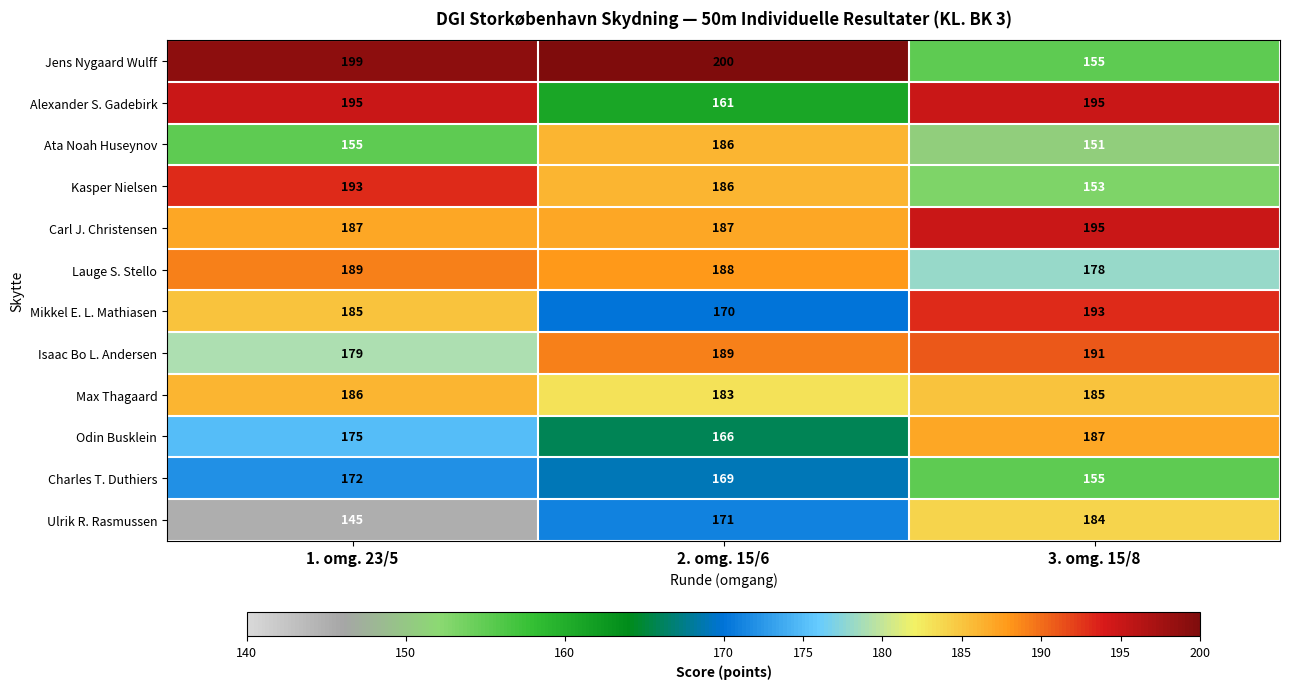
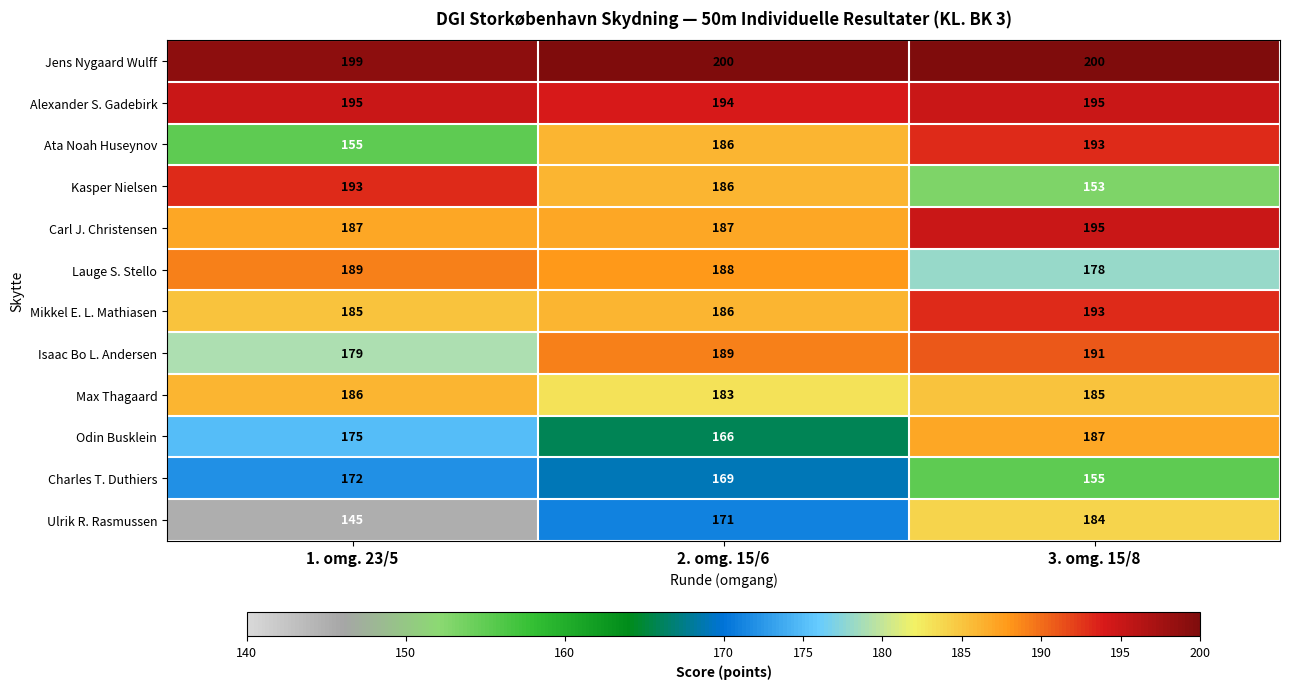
Jens Nygaard Wulff, 3. omg. 15/8: 155 -> 200
Alexander S. Gadebirk, 2. omg. 15/6: 161 -> 194
Ata Noah Huseynov, 3. omg. 15/8: 151 -> 193
Mikkel E. L. Mathiasen, 2. omg. 15/6: 170 -> 186
